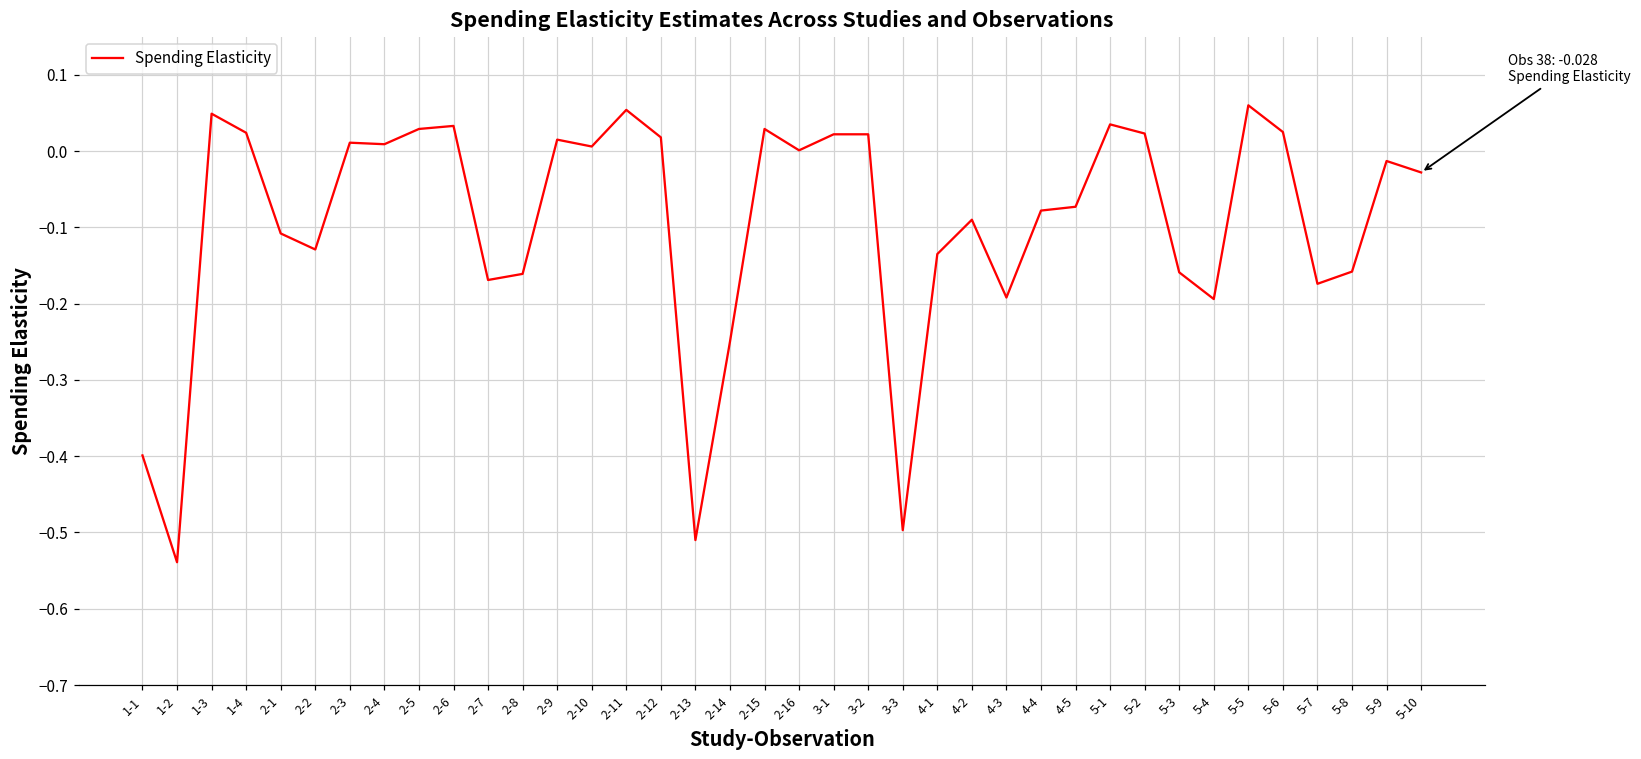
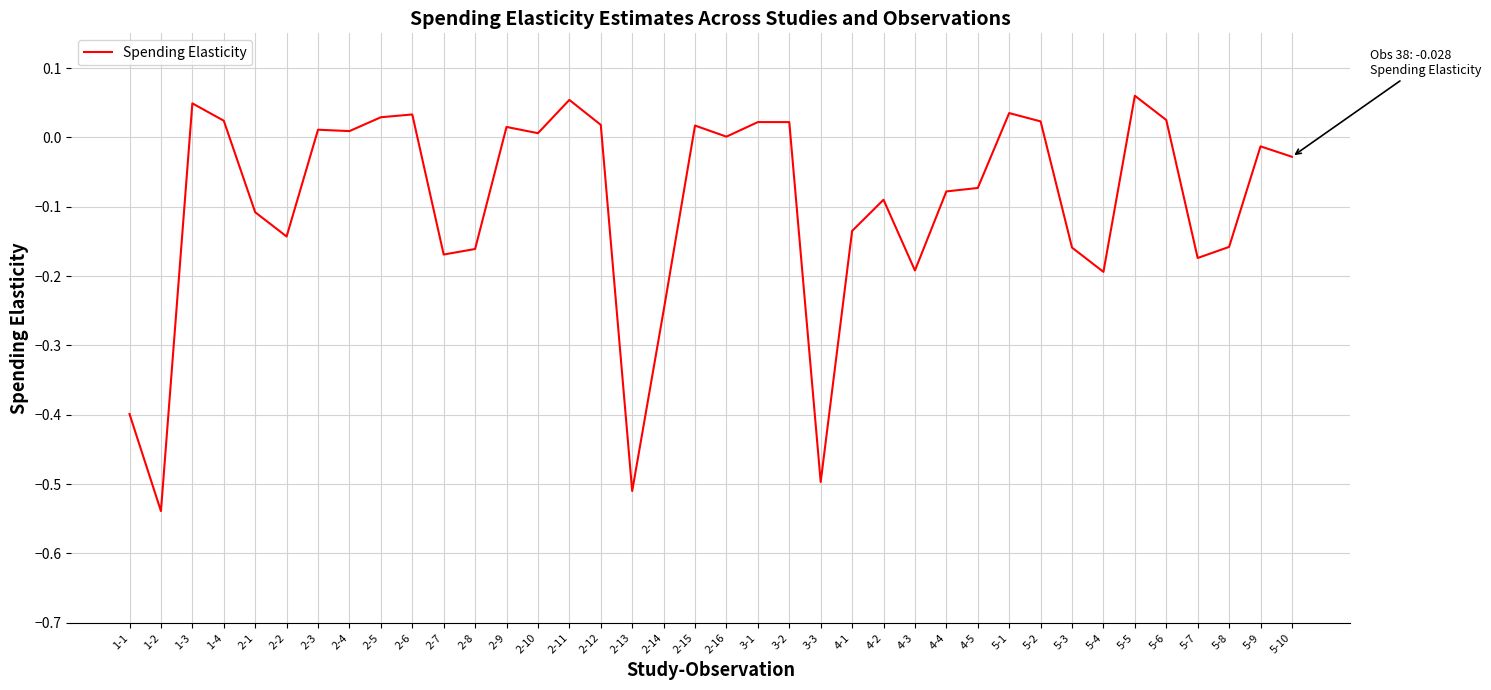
2-2: -0.13 -> -0.14
2-15: 0.03 -> 0.02
